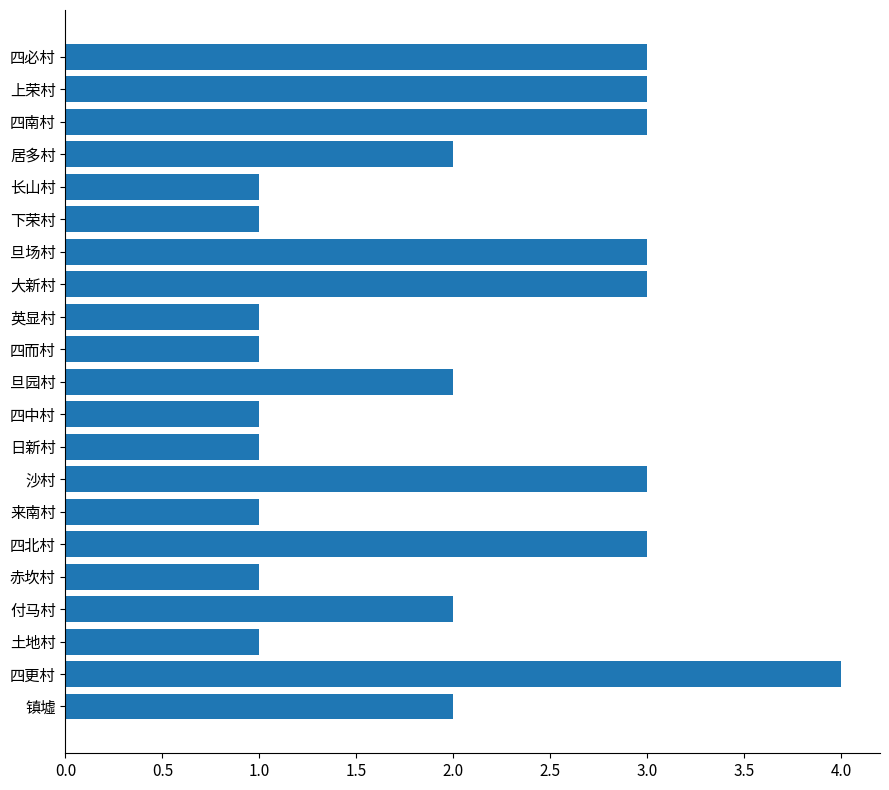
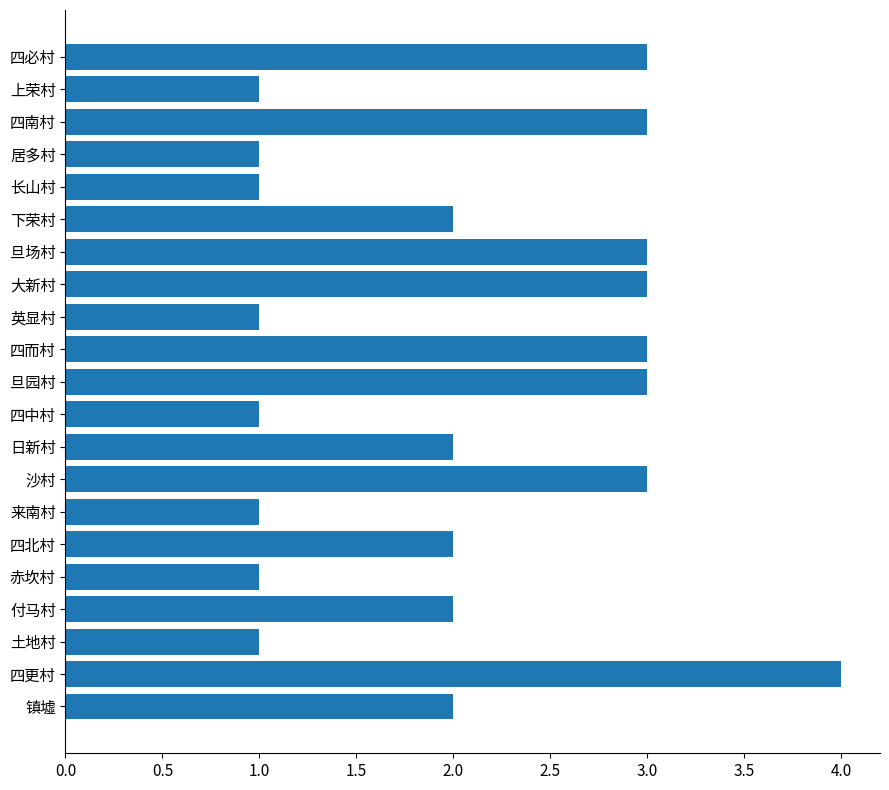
上荣村: 3 -> 1
居多村: 2 -> 1
下荣村: 1 -> 2
四而村: 1 -> 3
旦园村: 2 -> 3
日新村: 1 -> 2
四北村: 3 -> 2
